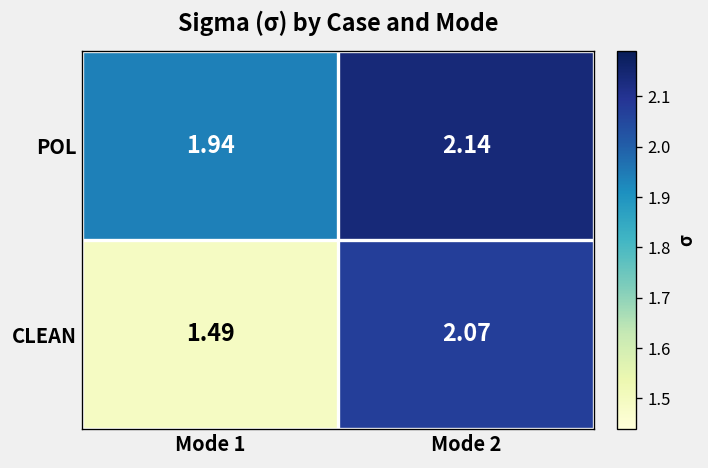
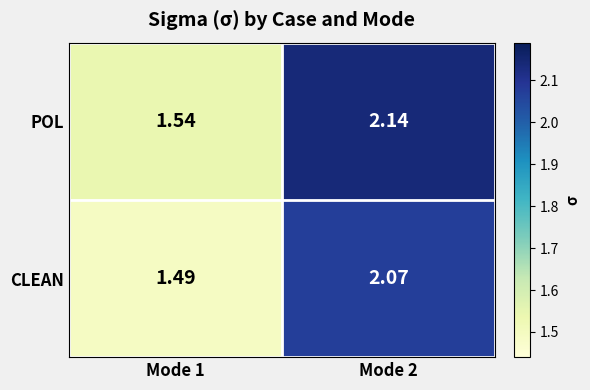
POL, Mode 1: 1.94 -> 1.54
